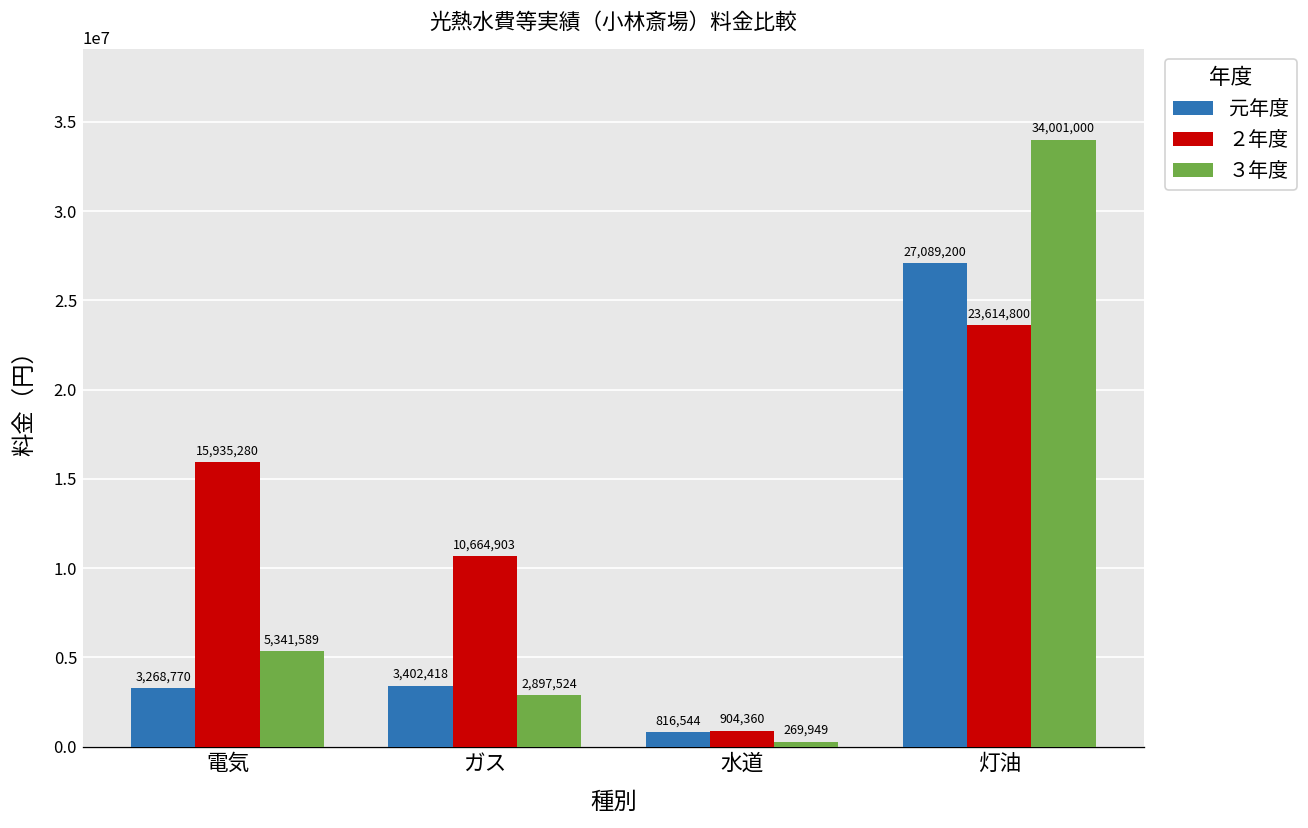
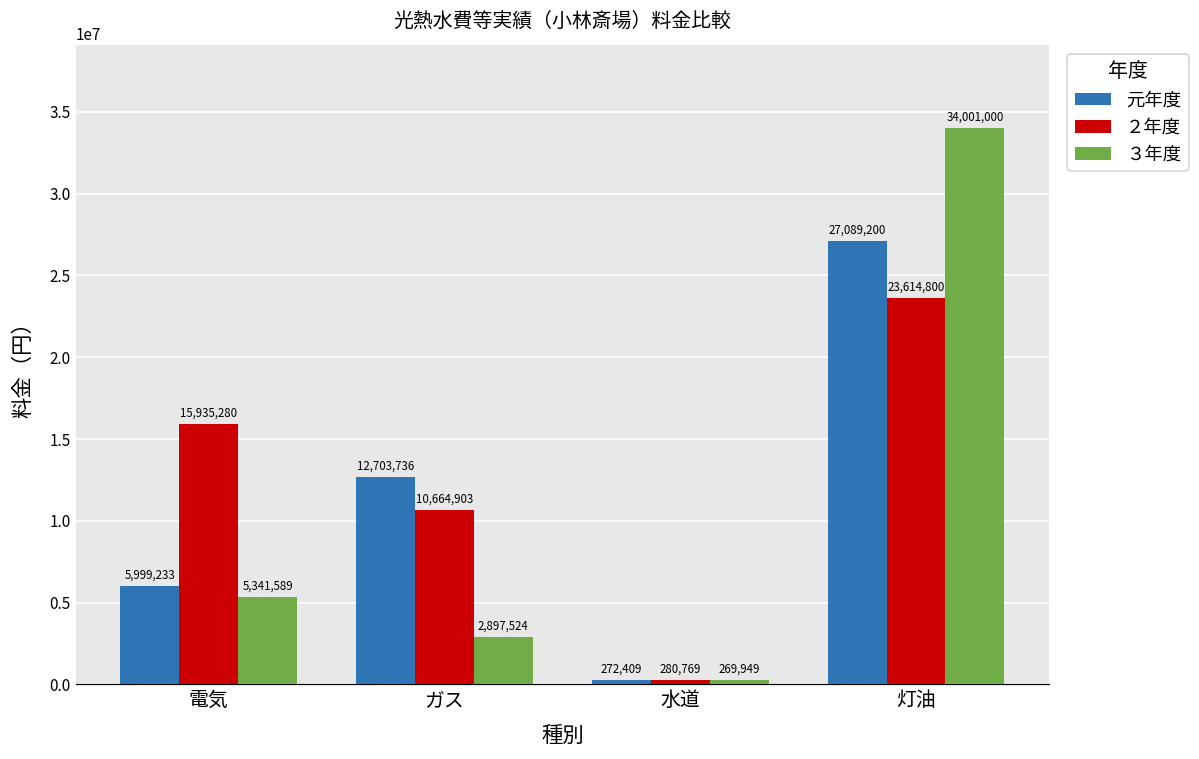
元年度, 電気: 3,268,770 -> 5,999,233
元年度, ガス: 3,402,418 -> 12,703,736
元年度, 水道: 816,544 -> 272,409
２年度, 水道: 904,360 -> 280,769
